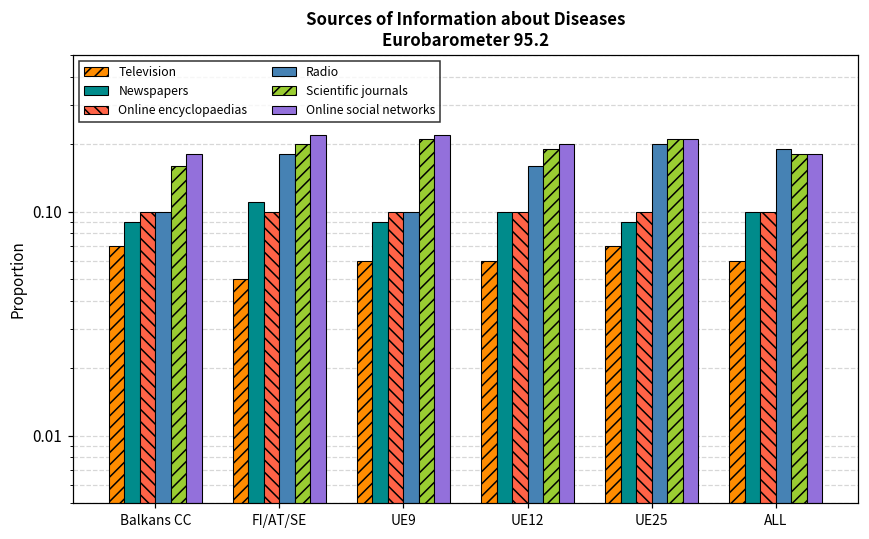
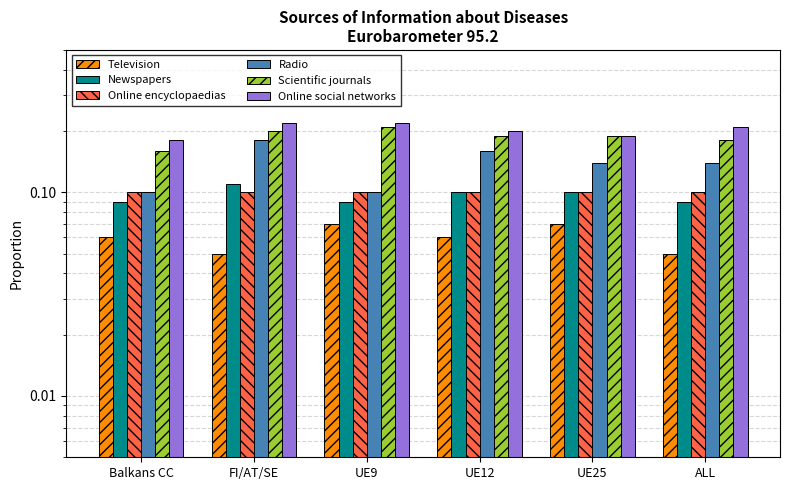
Television, Balkans CC: 0.07 -> 0.06
Television, UE9: 0.06 -> 0.07
Newspapers, UE25: 0.09 -> 0.10
Radio, UE25: 0.20 -> 0.14
Scientific journals, UE25: 0.21 -> 0.19
Online social networks, UE25: 0.21 -> 0.19
Television, ALL: 0.06 -> 0.05
Newspapers, ALL: 0.10 -> 0.09
Radio, ALL: 0.19 -> 0.14
Online social networks, ALL: 0.18 -> 0.21
